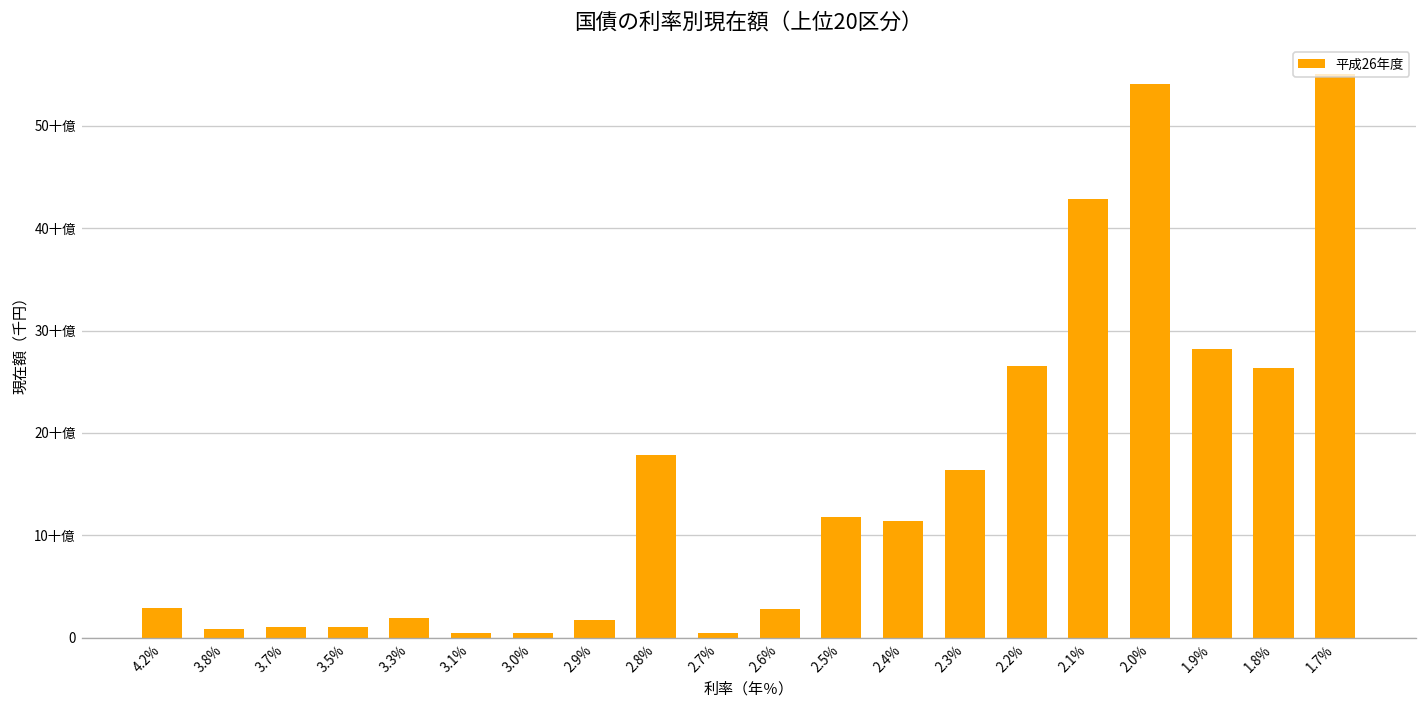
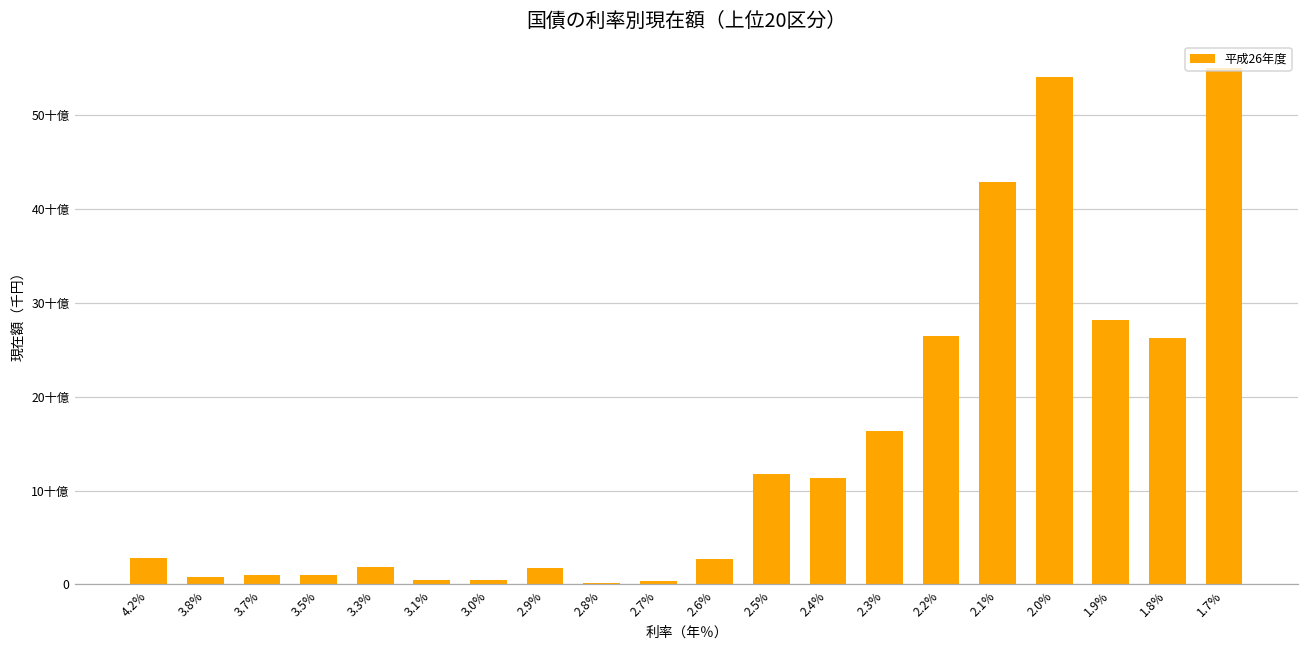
2.8%: 18十億 -> 0十億
